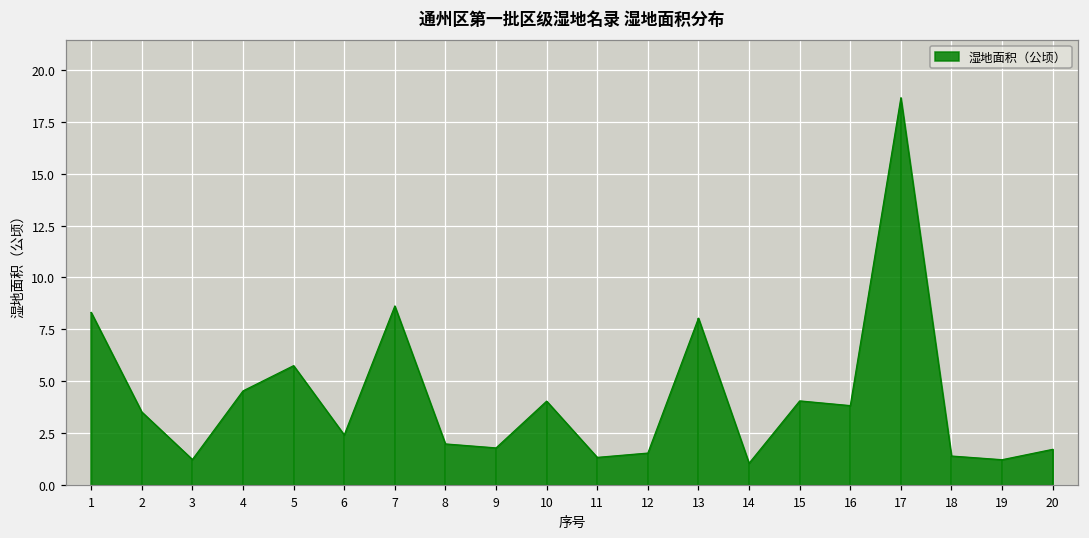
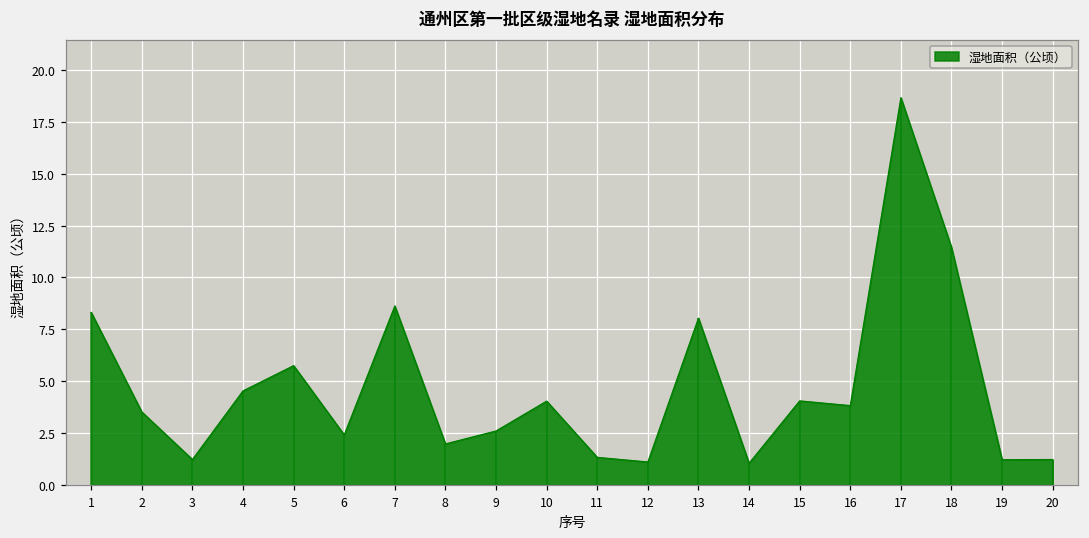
9: 1.8 -> 2.6
12: 1.5 -> 1.1
18: 1.4 -> 11.4
20: 1.7 -> 1.2
